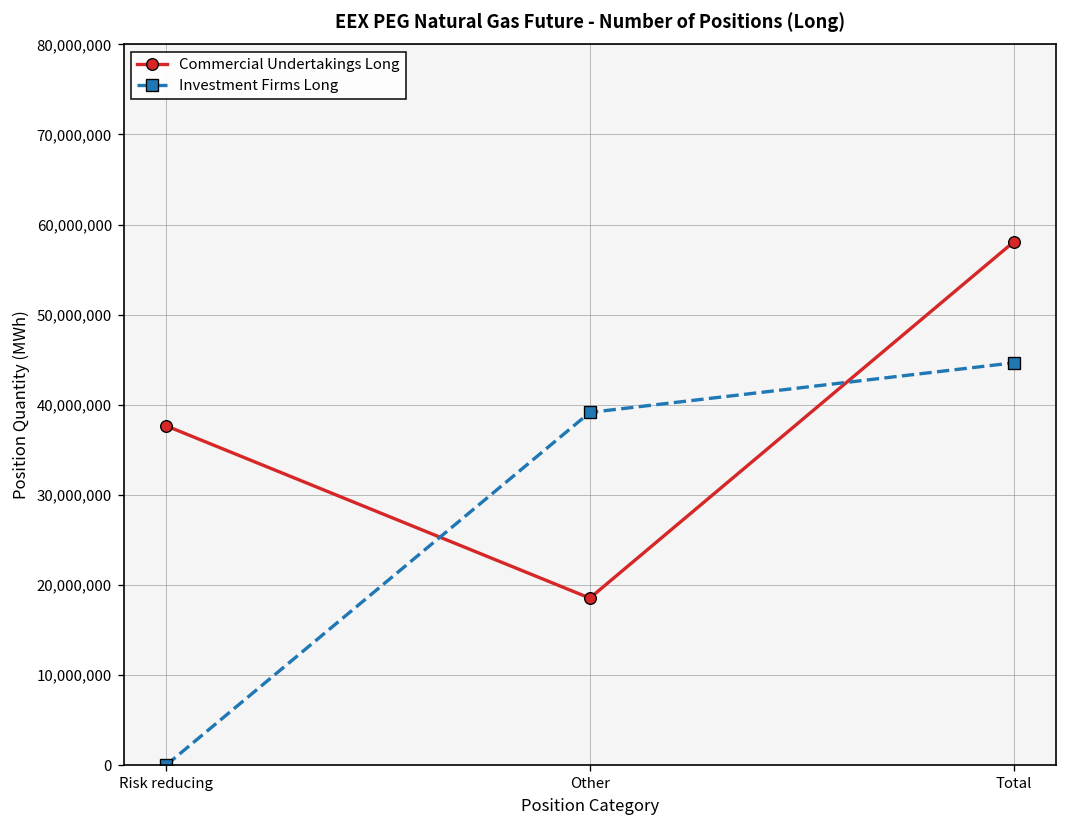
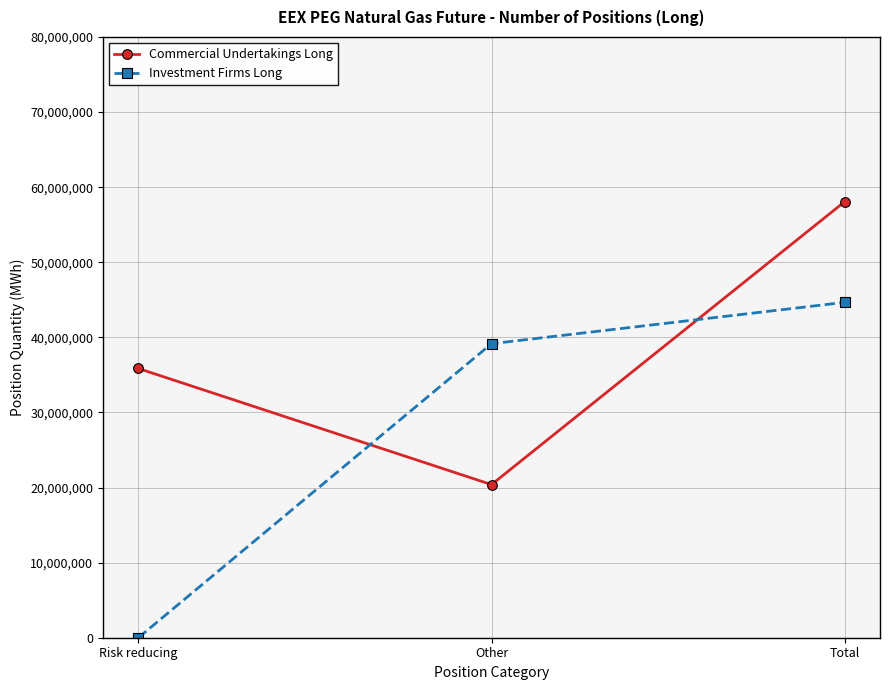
Commercial Undertakings Long, Risk reducing: 38,000,000 -> 36,000,000
Commercial Undertakings Long, Other: 19,000,000 -> 20,000,000
